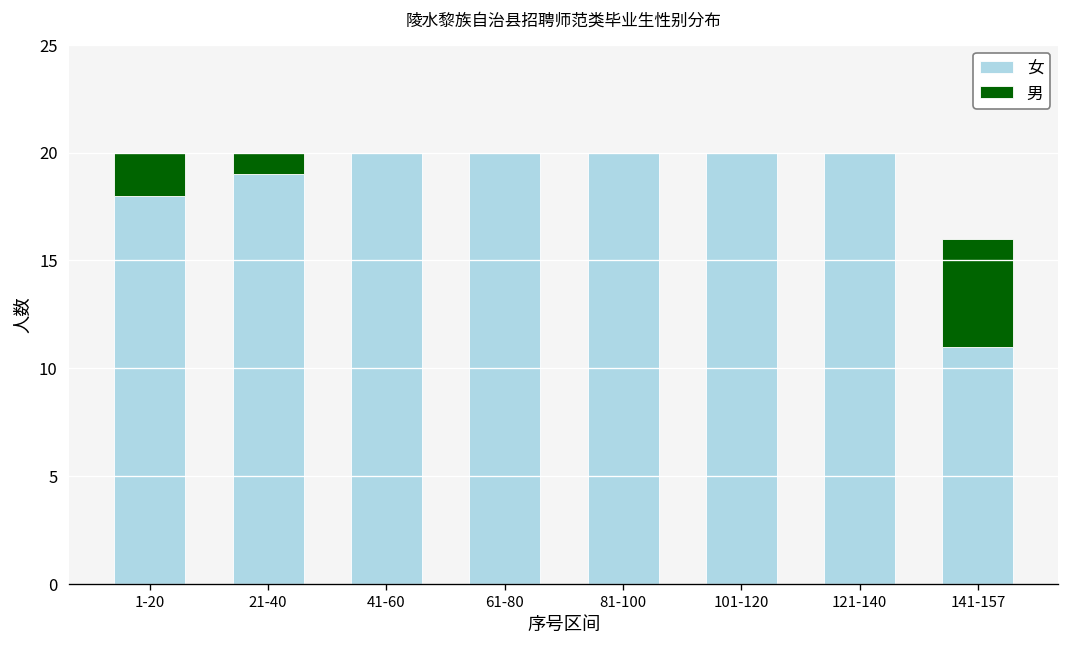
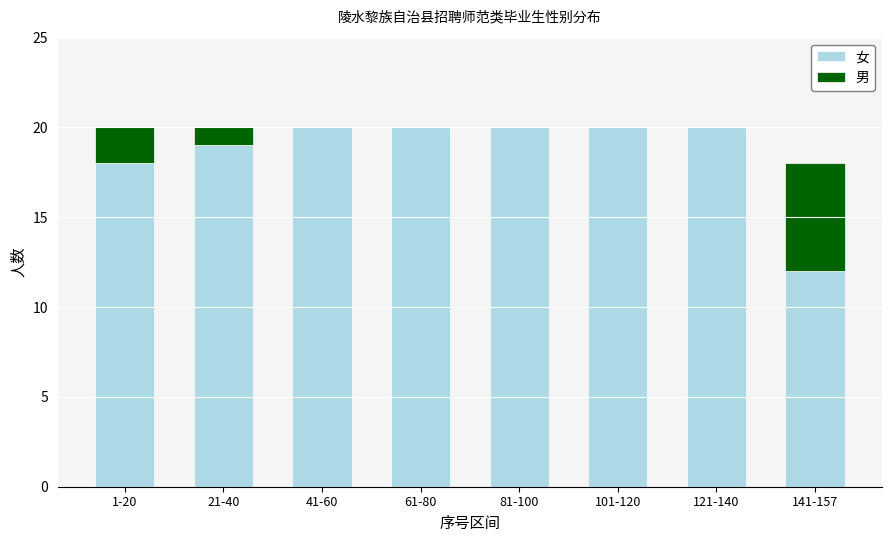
女, 141-157: 11 -> 12
男, 141-157: 5 -> 6
